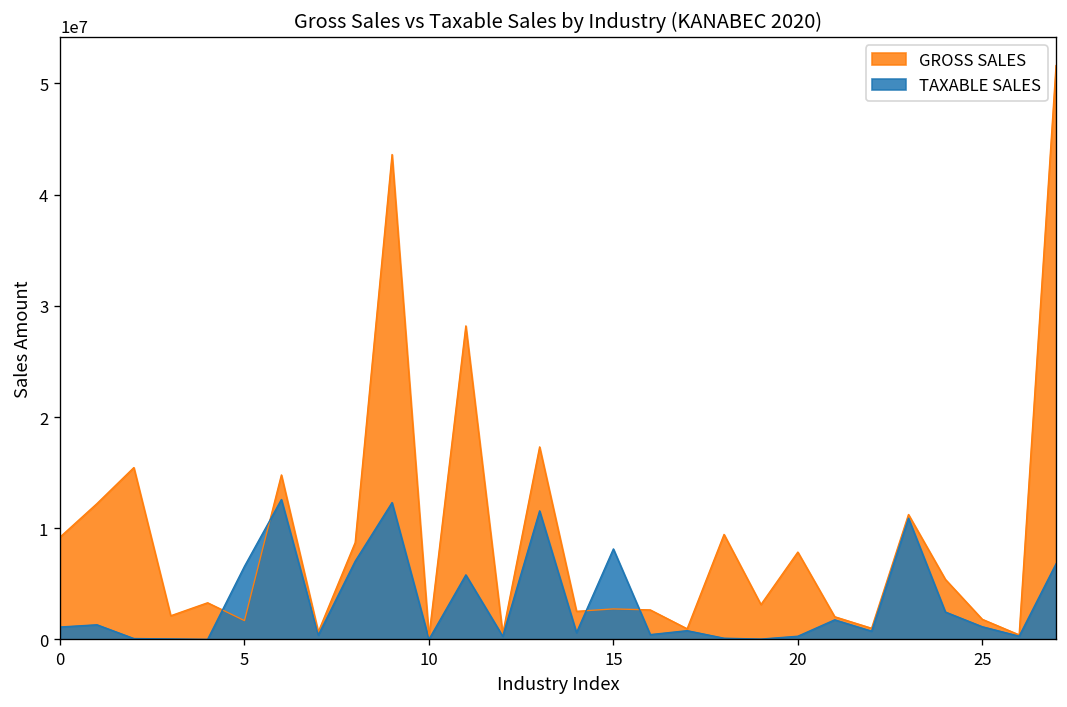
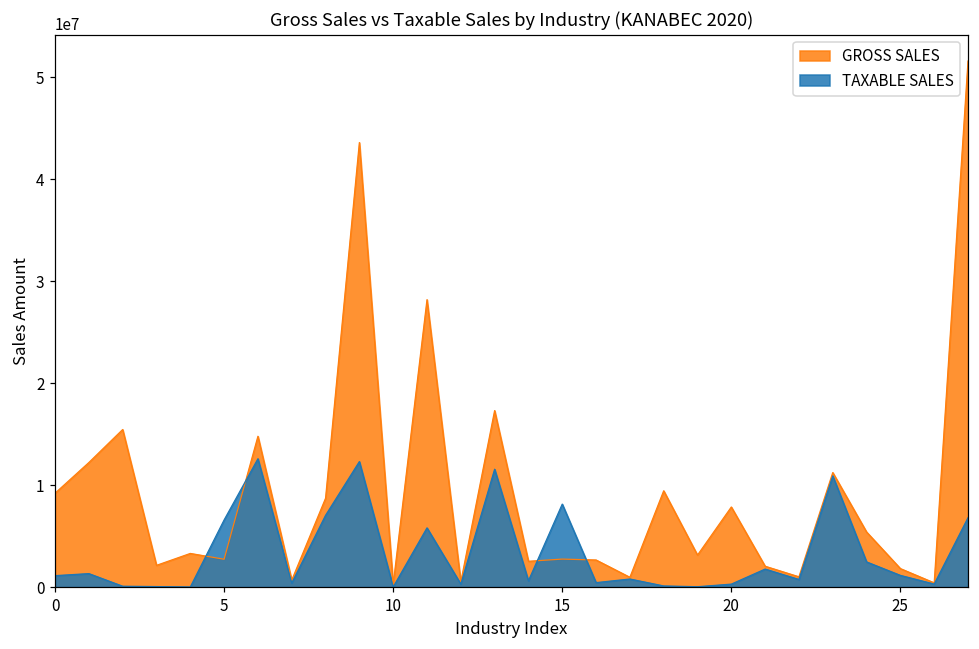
GROSS SALES, 5: 2000000 -> 3000000
